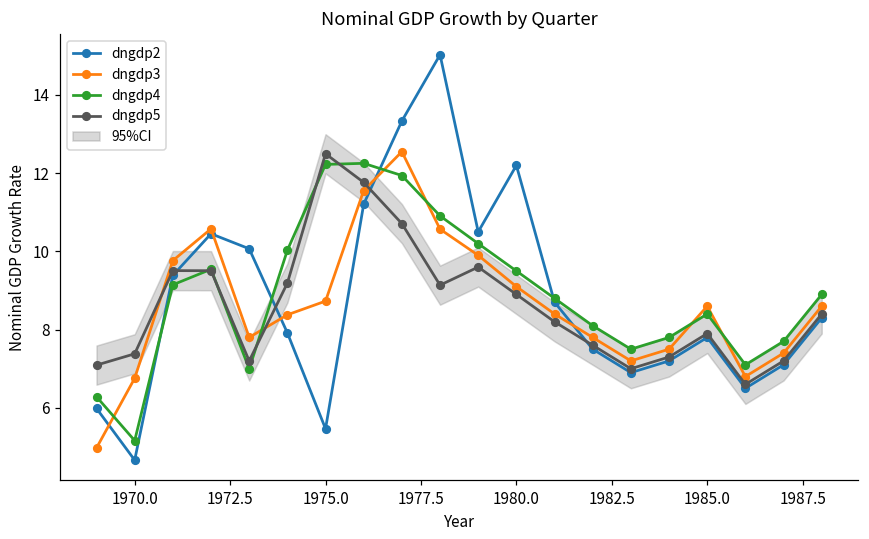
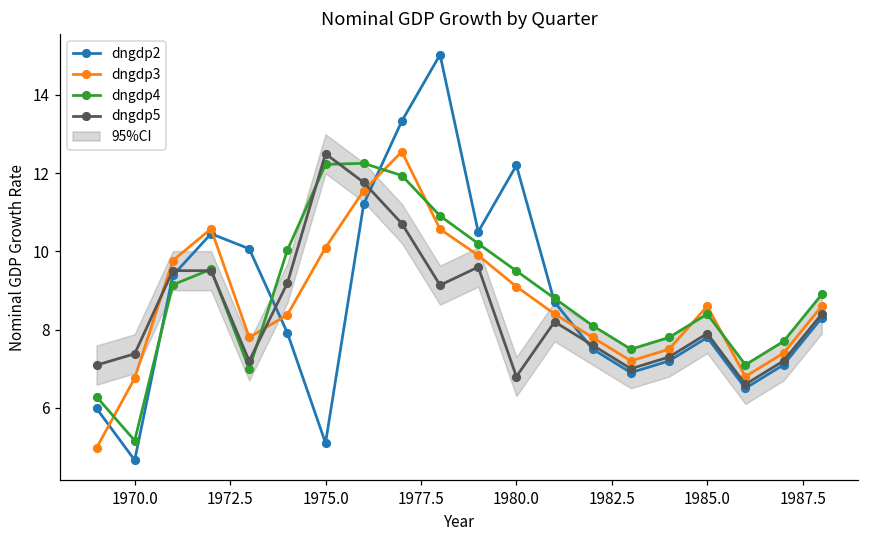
dngdp2, 1975.0: 5.5 -> 5.1
dngdp3, 1975.0: 8.7 -> 10.1
dngdp5, 1980.0: 8.9 -> 6.8
